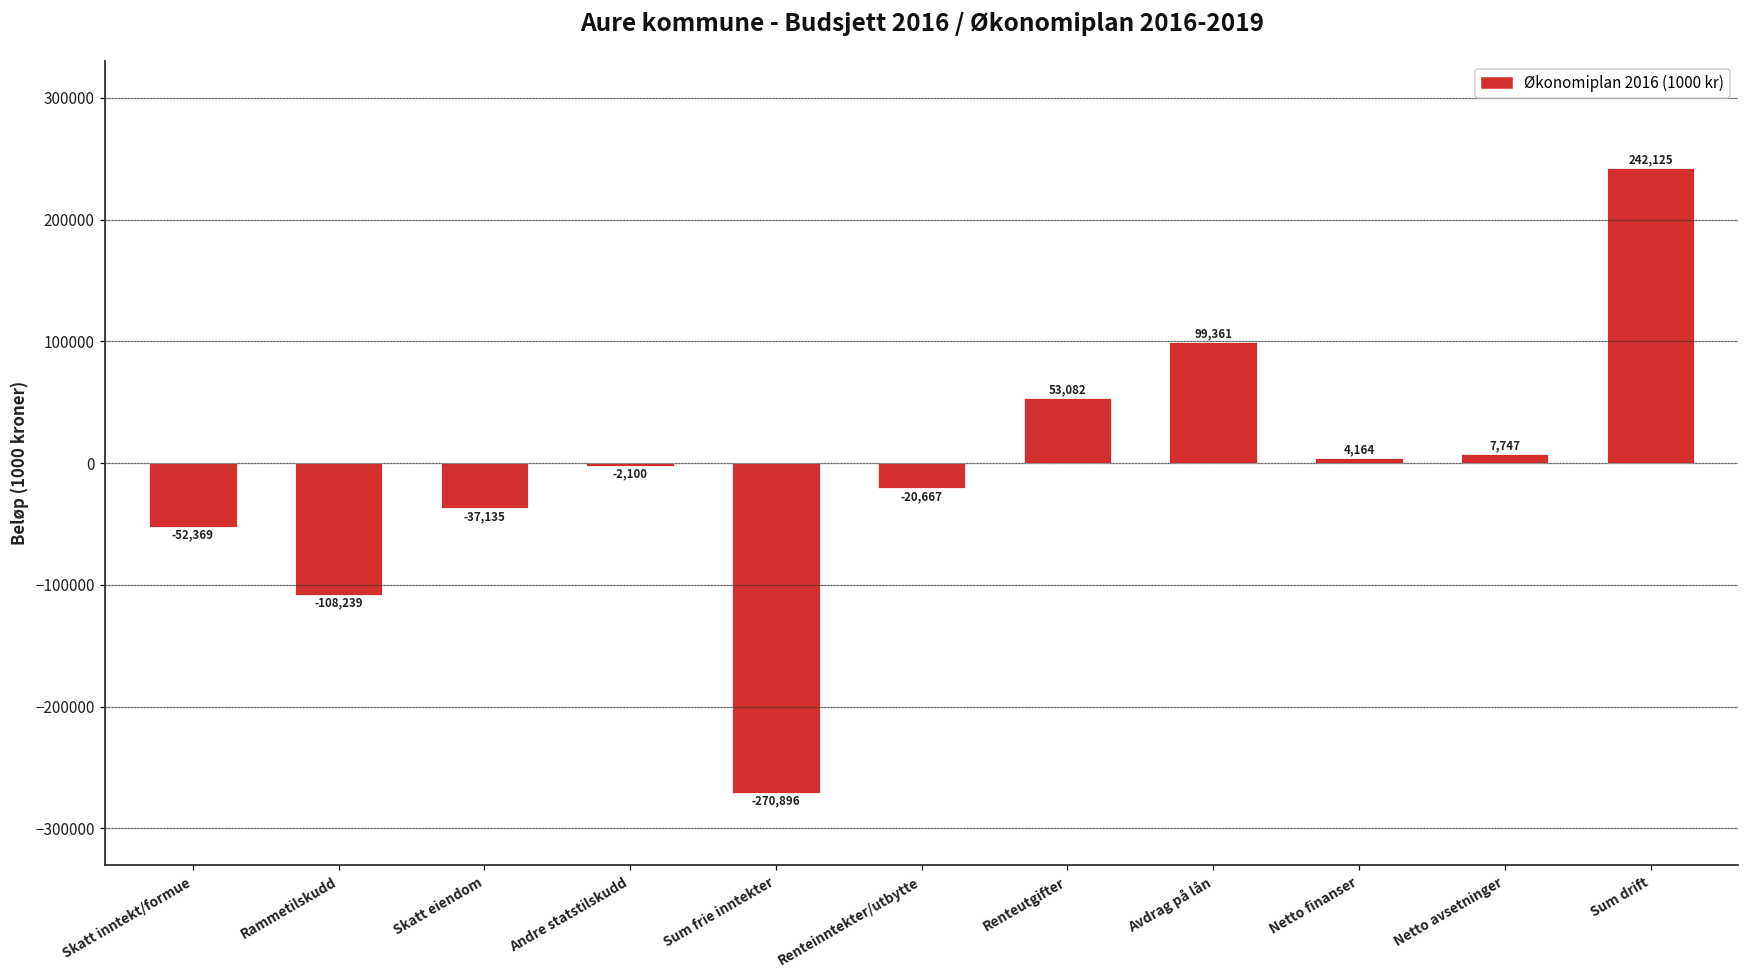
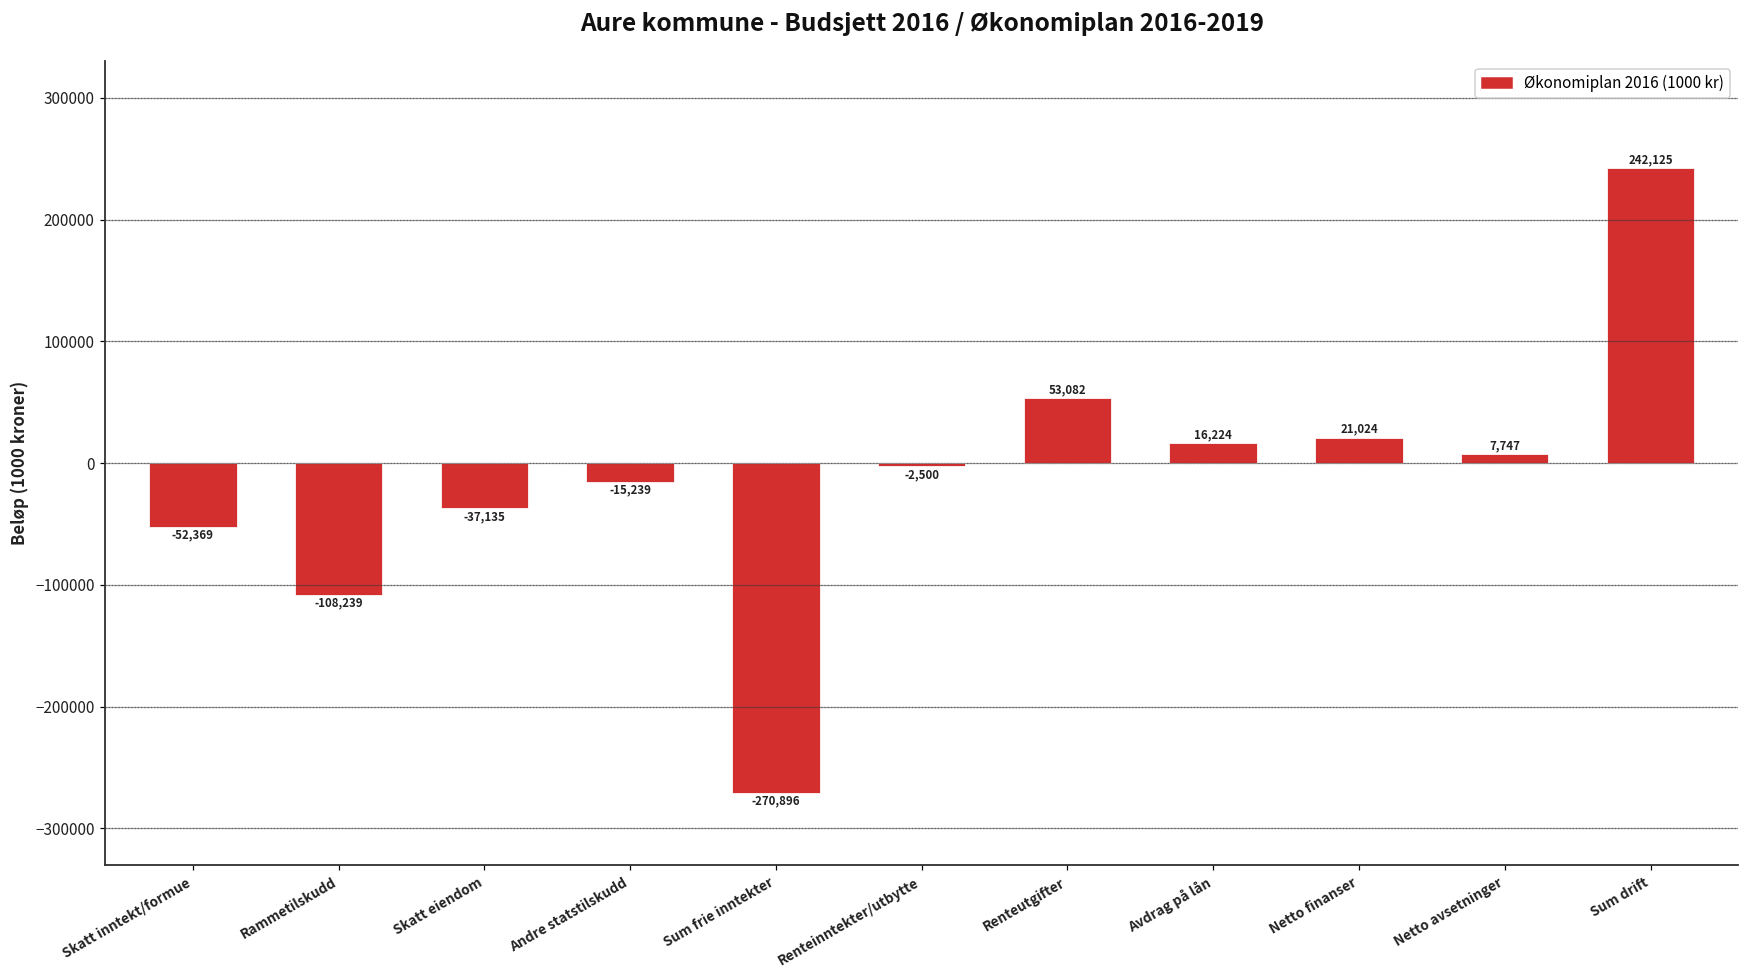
Andre statstilskudd: -2,100 -> -15,239
Renteinntekter/utbytte: -20,667 -> -2,500
Avdrag på lån: 99,361 -> 16,224
Netto finanser: 4,164 -> 21,024
